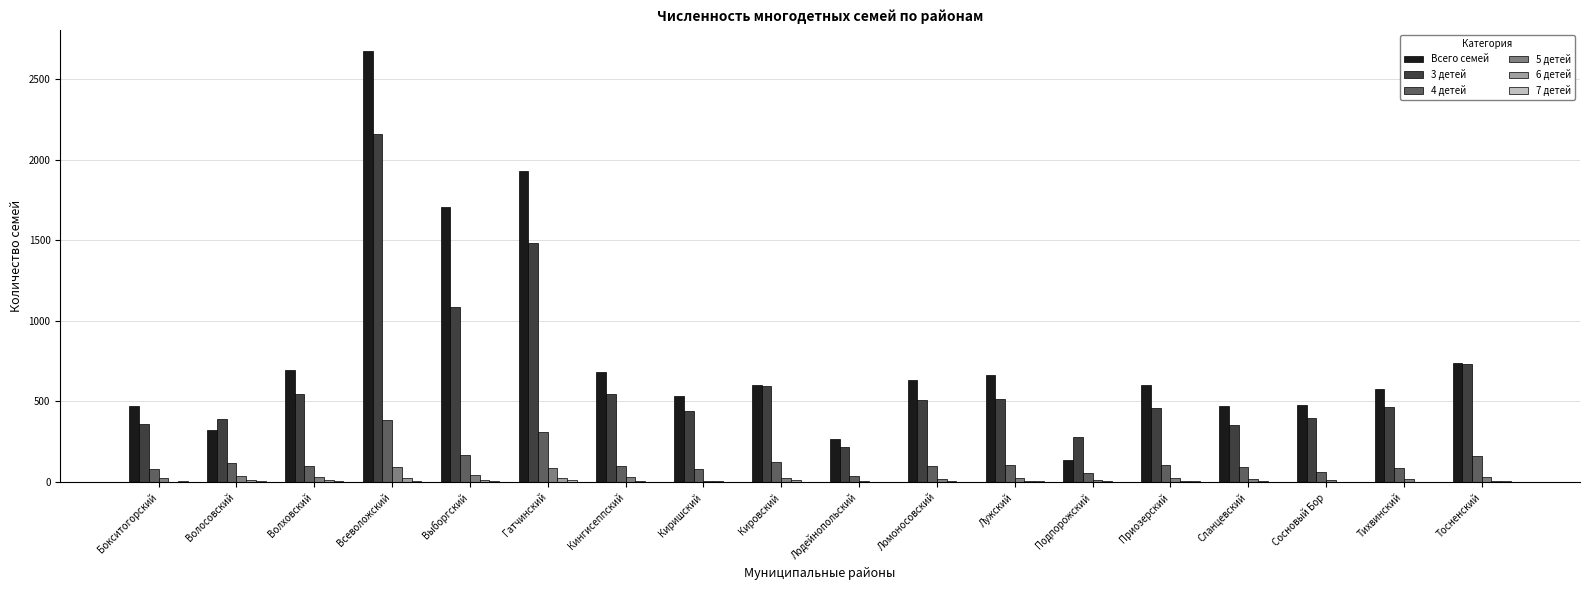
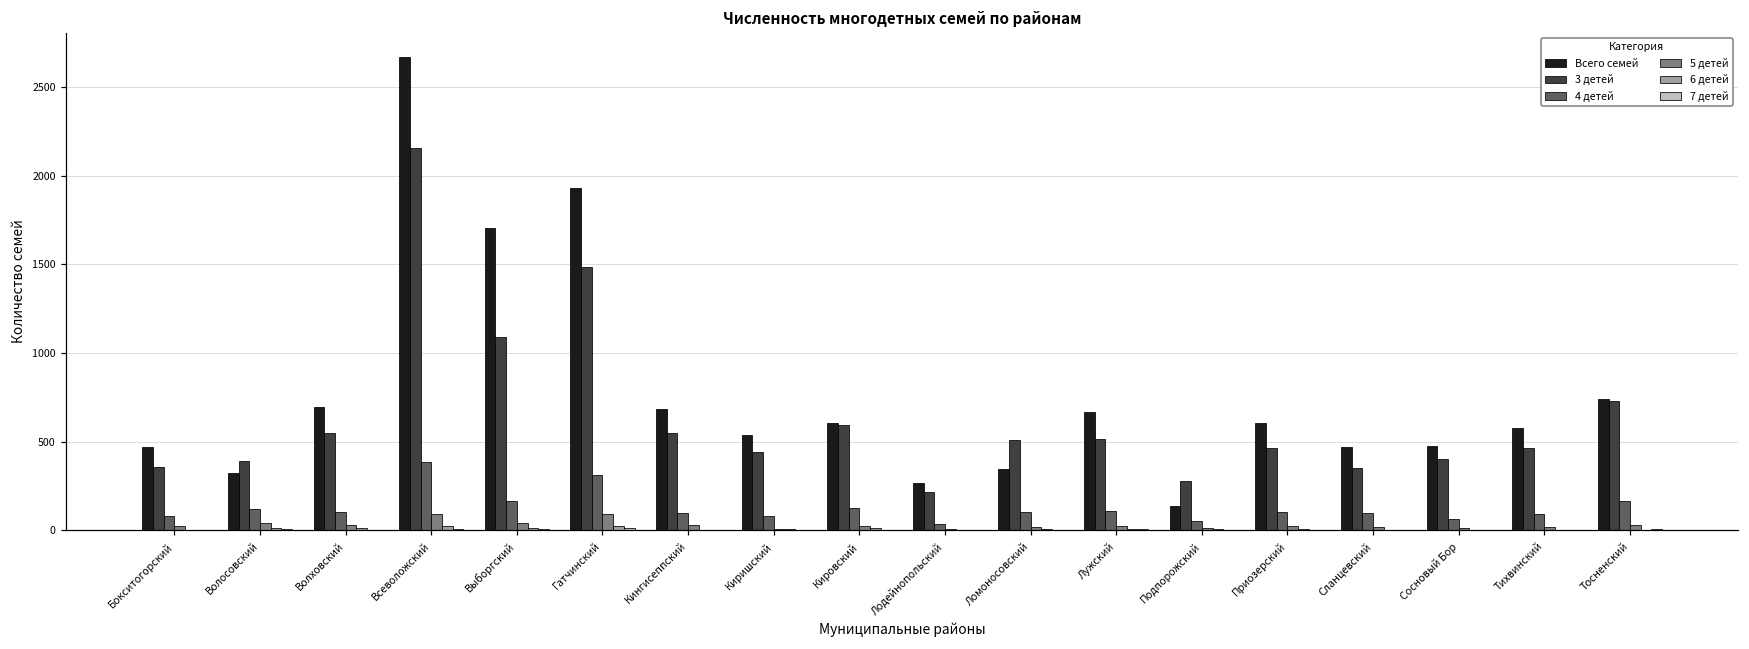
Всего семей, Ломоносовский: 630 -> 350
